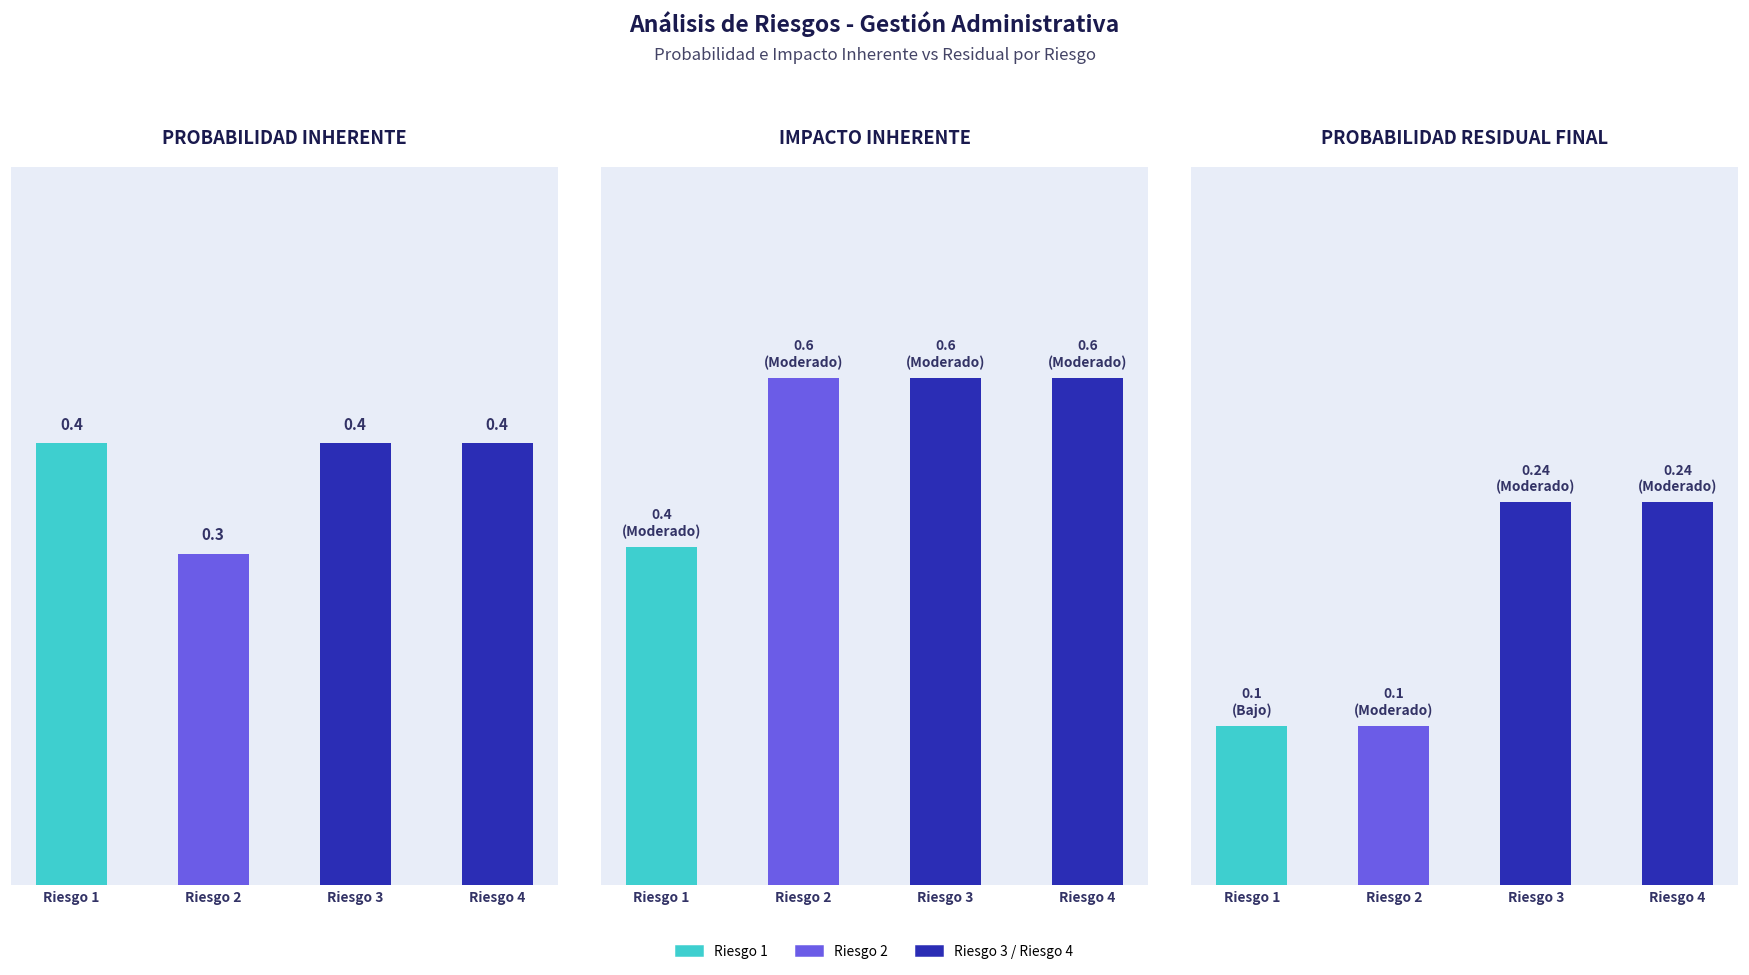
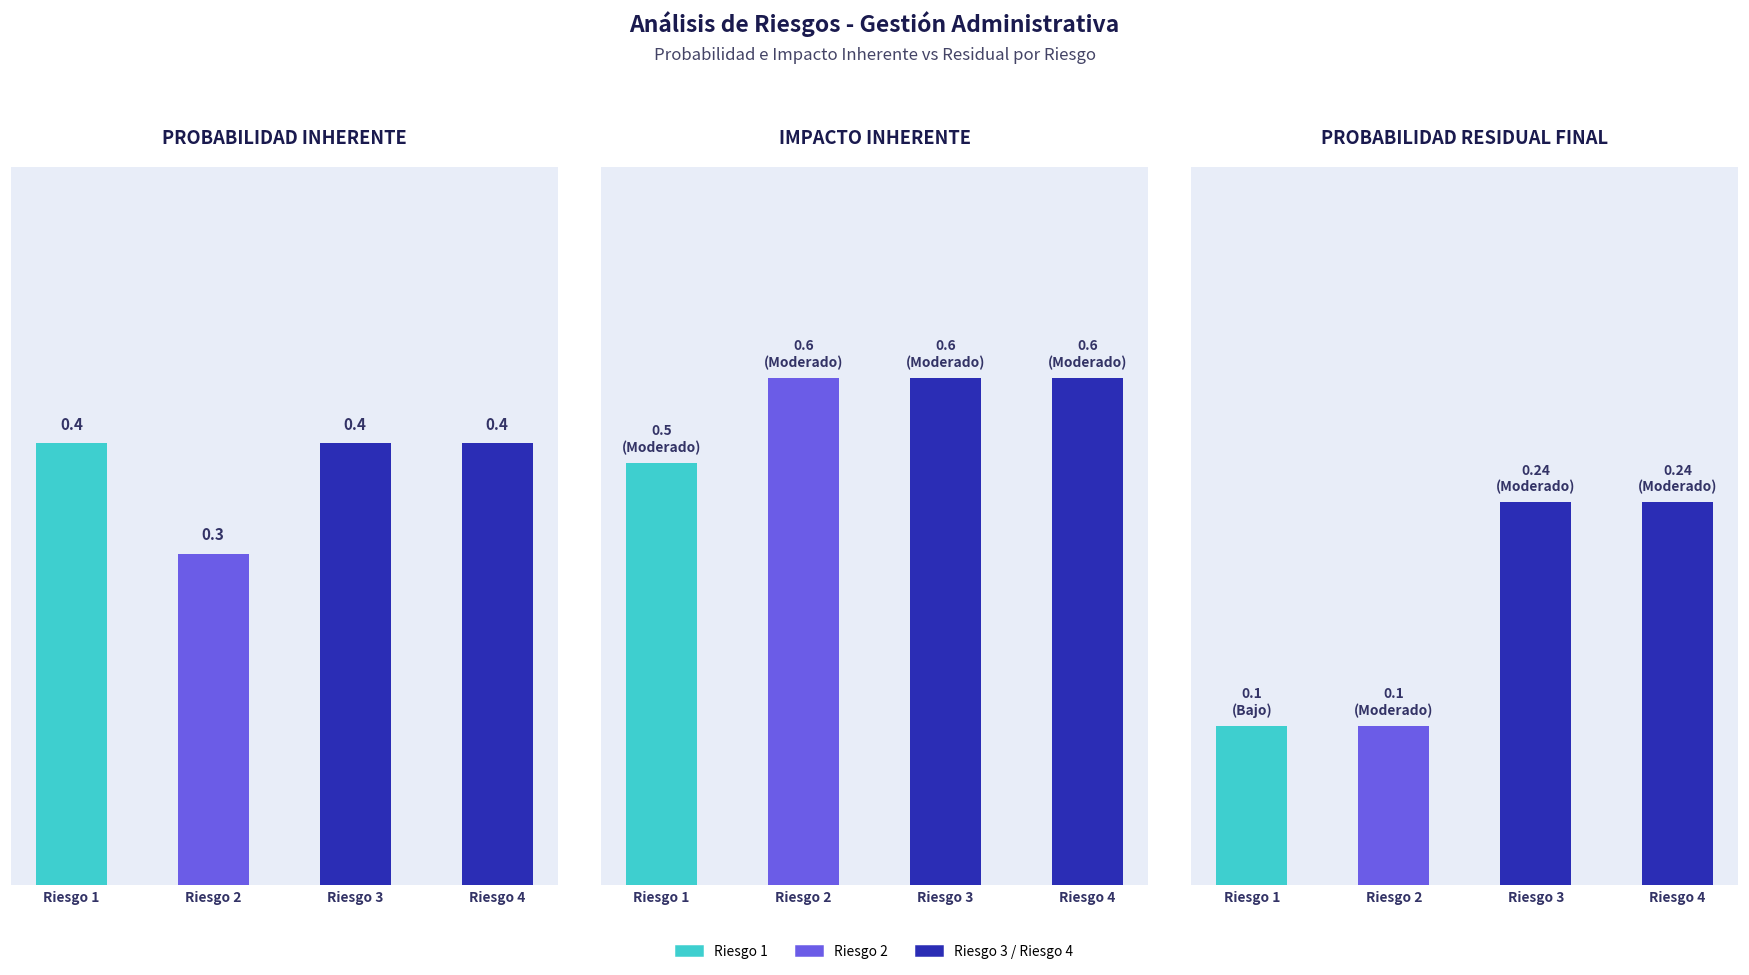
IMPACTO INHERENTE, Riesgo 1: 0.4 -> 0.5
